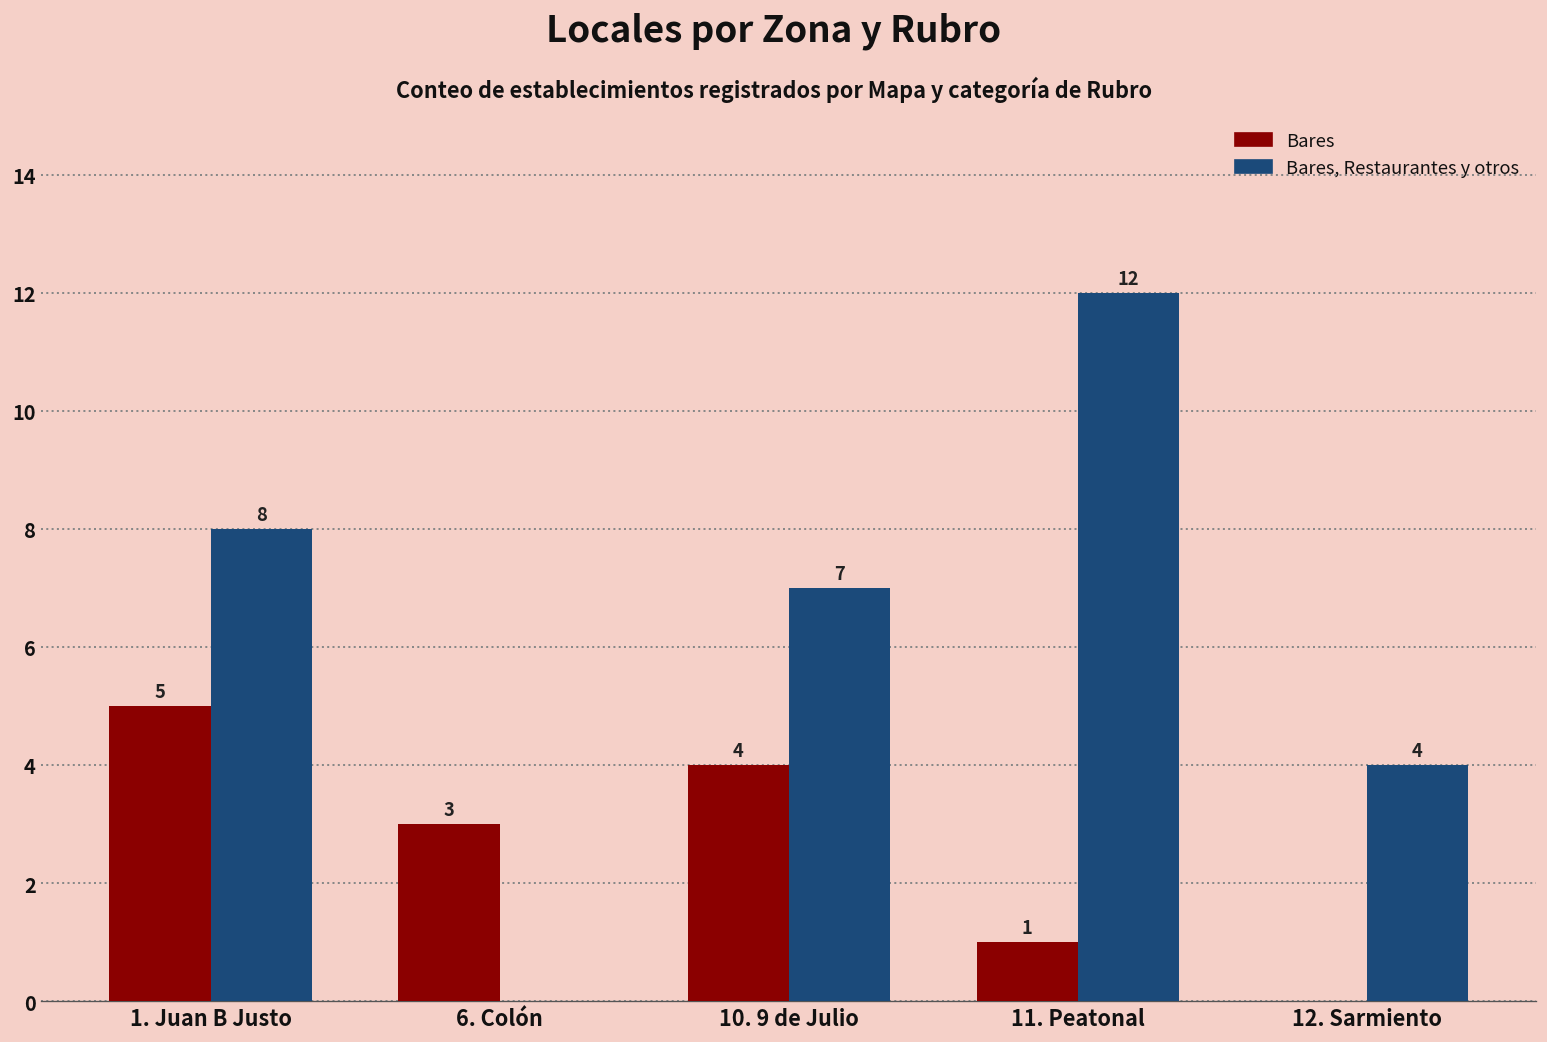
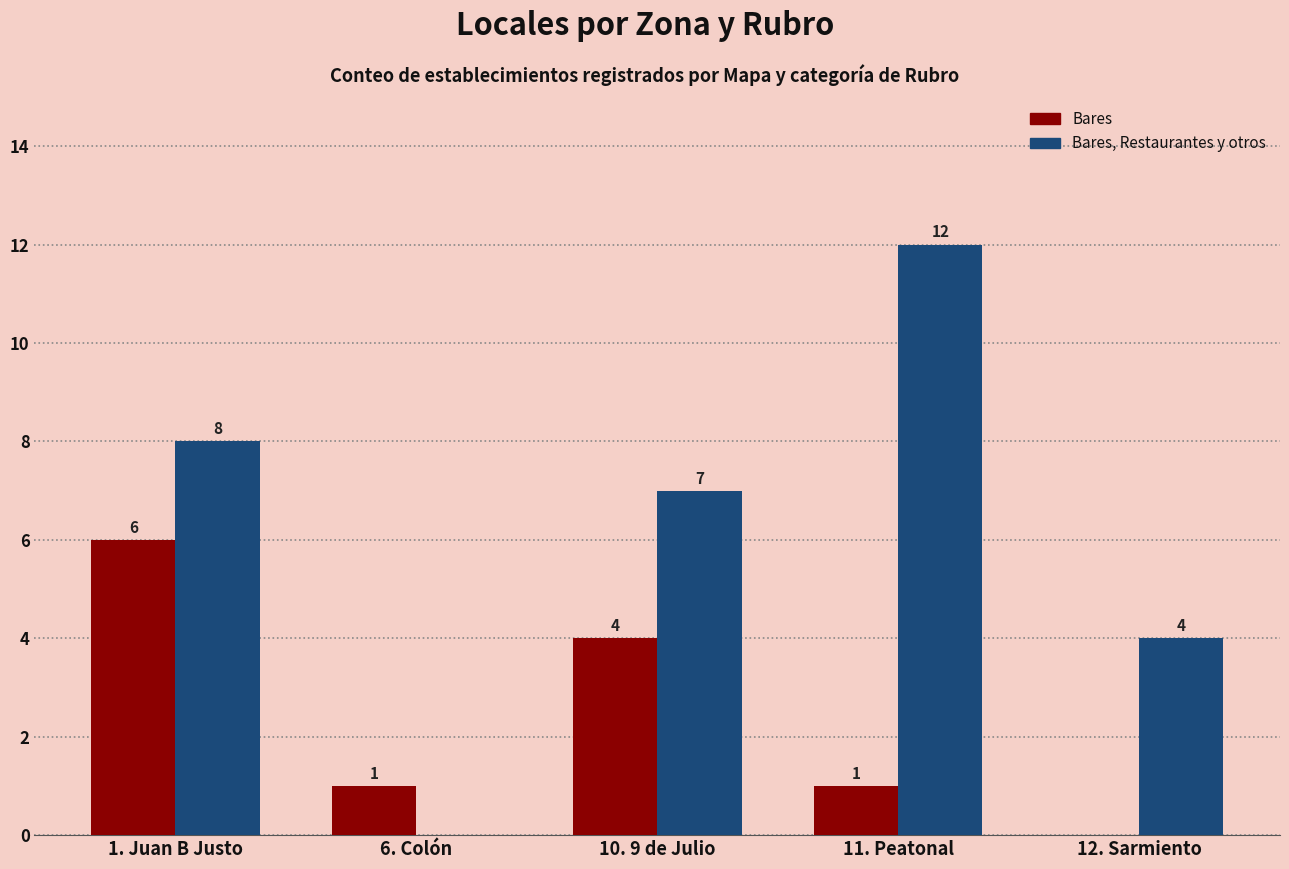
Bares, 1. Juan B Justo: 5 -> 6
Bares, 6. Colón: 3 -> 1
